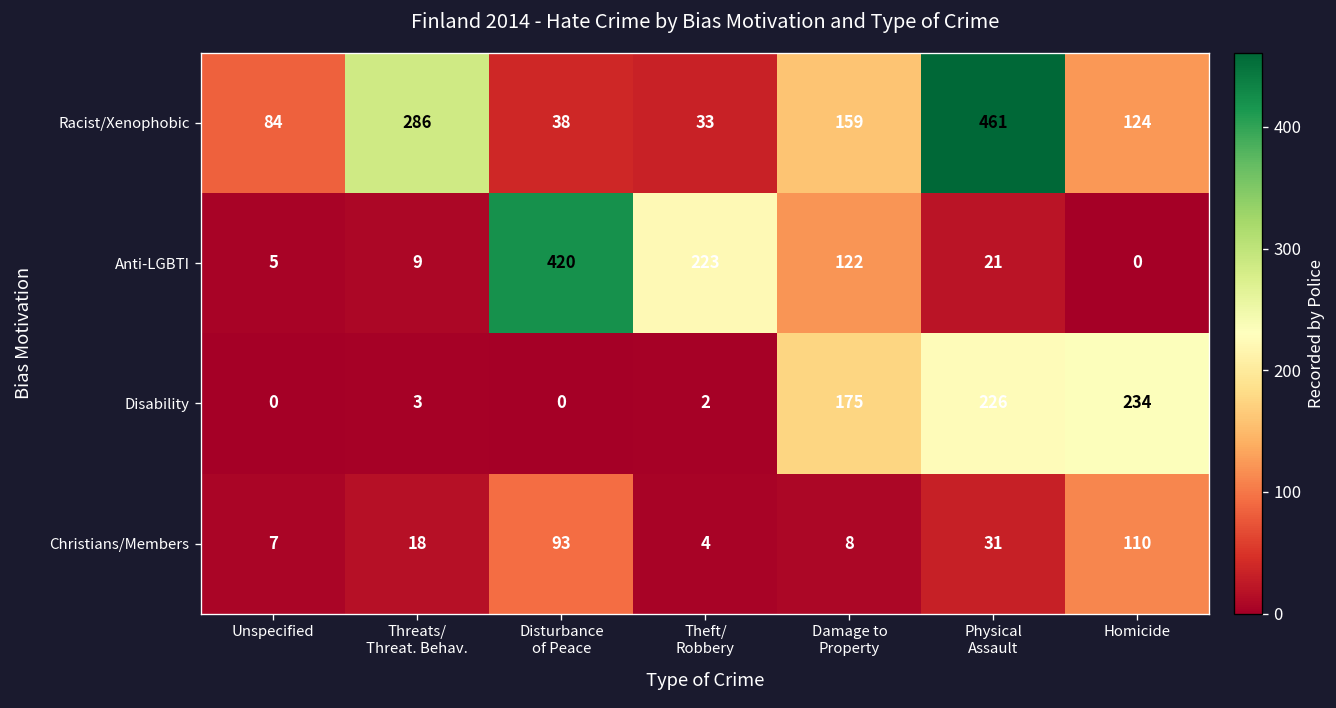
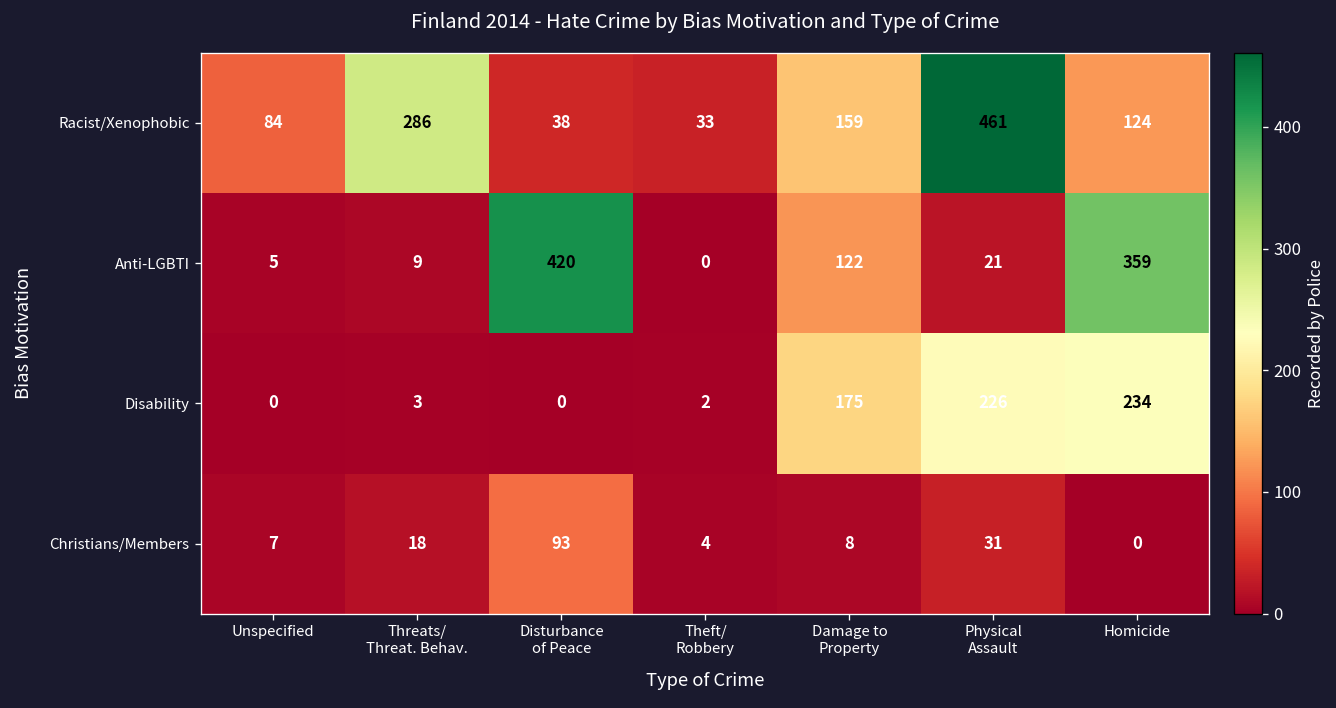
Anti-LGBTI, Theft/ Robbery: 223 -> 0
Anti-LGBTI, Homicide: 0 -> 359
Christians/Members, Homicide: 110 -> 0
